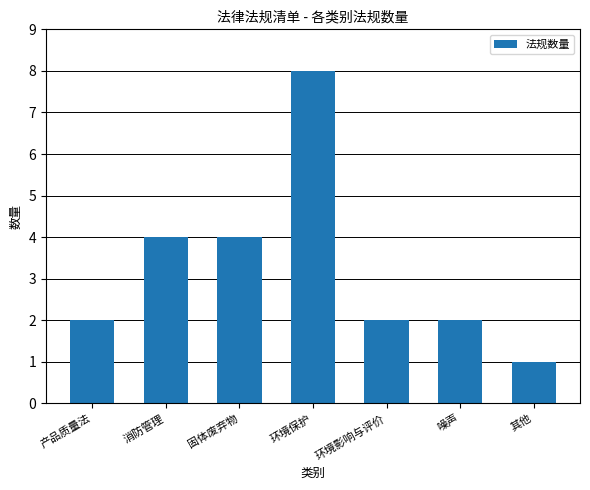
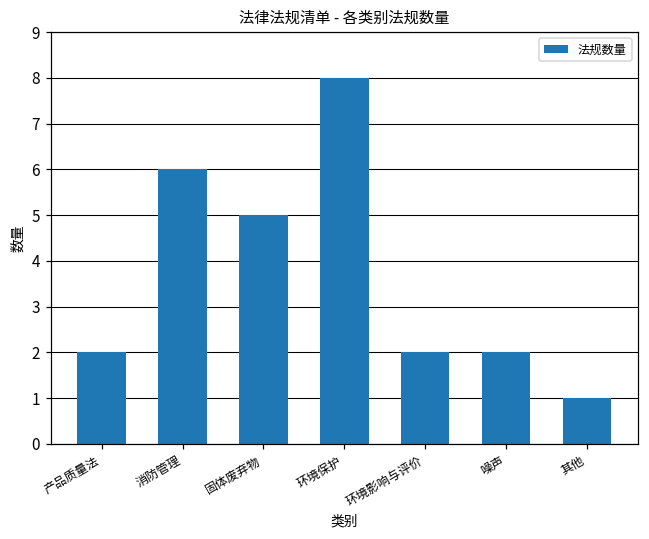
消防管理: 4 -> 6
固体废弃物: 4 -> 5
